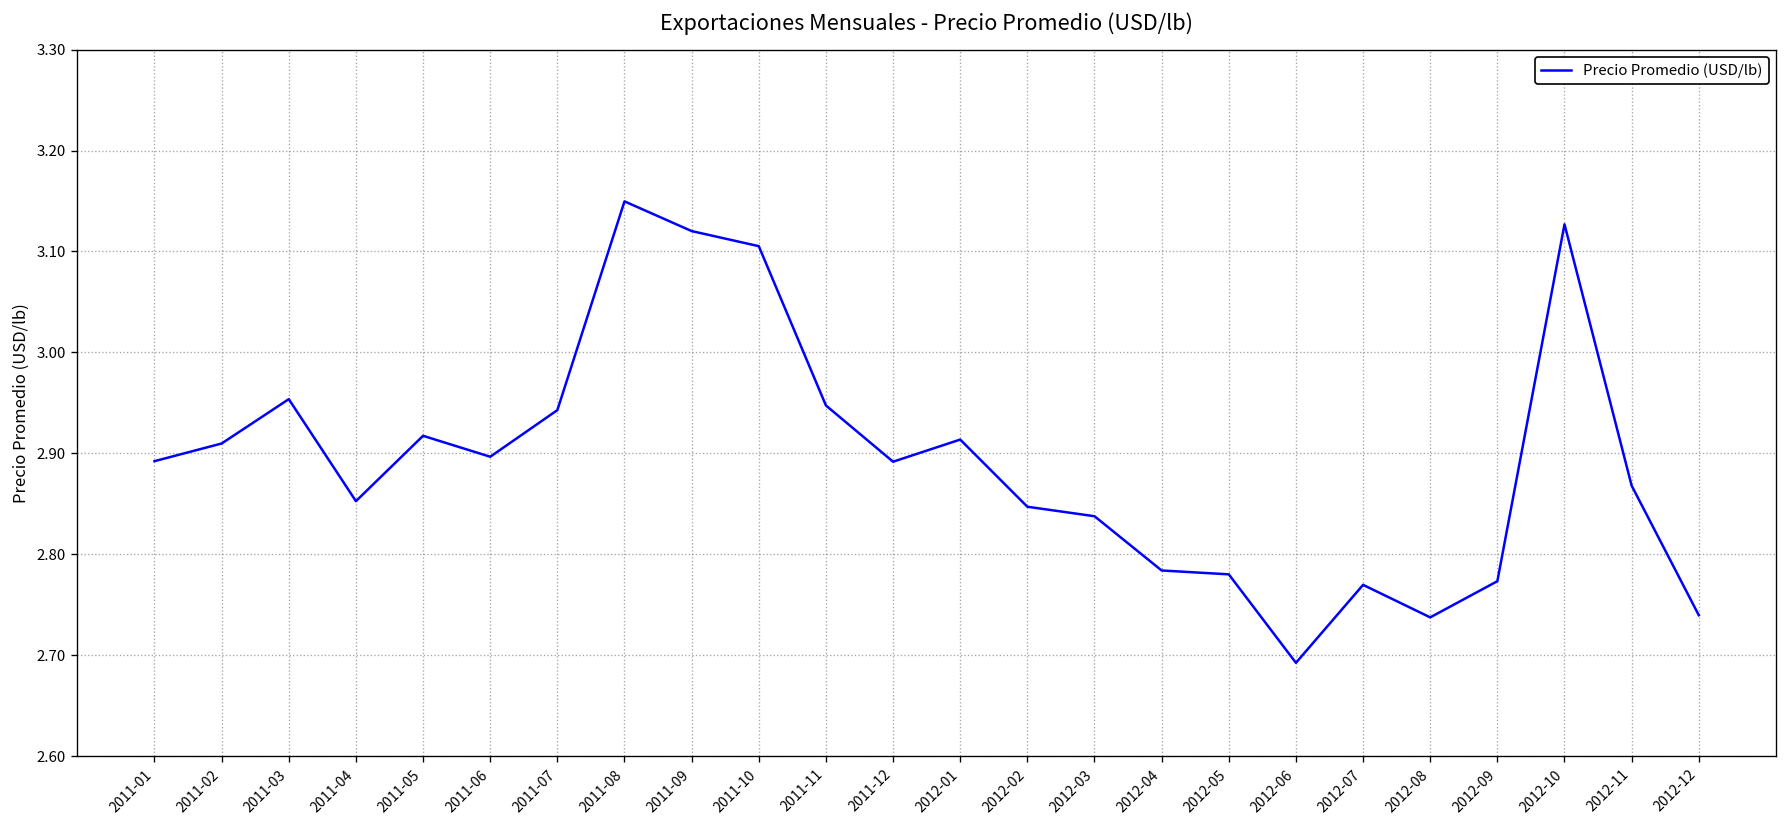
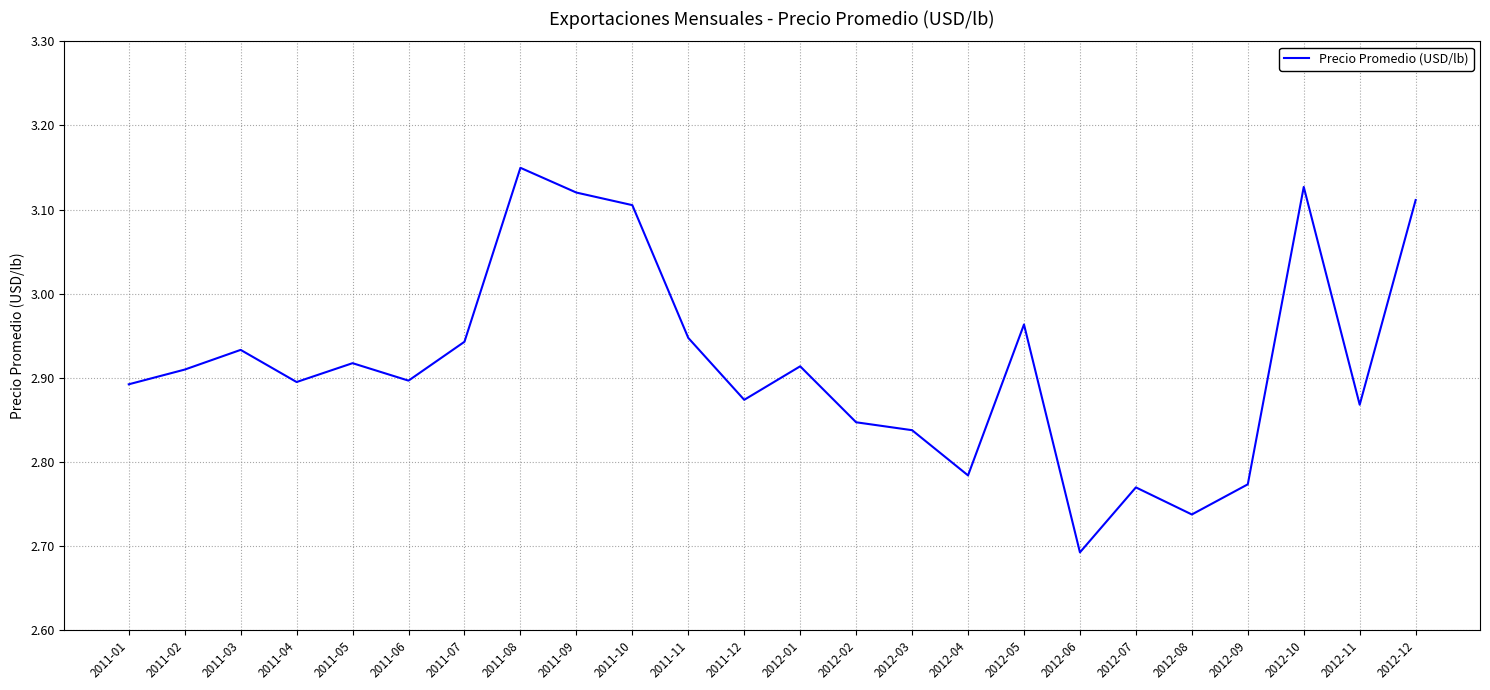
2011-03: 2.95 -> 2.93
2011-04: 2.85 -> 2.89
2011-12: 2.89 -> 2.87
2012-05: 2.78 -> 2.96
2012-12: 2.74 -> 3.11
